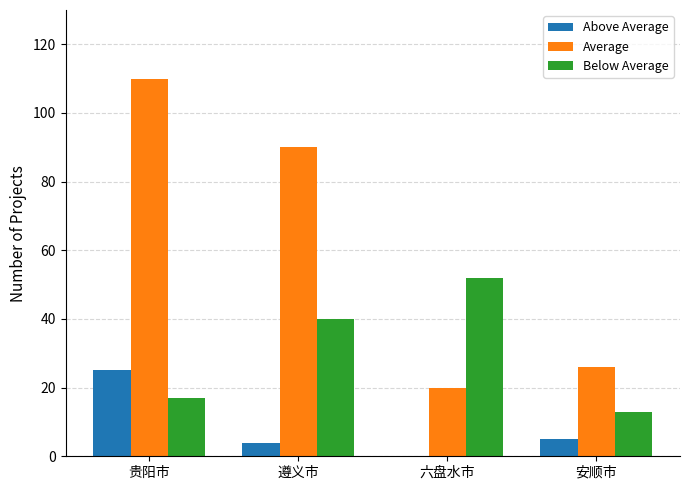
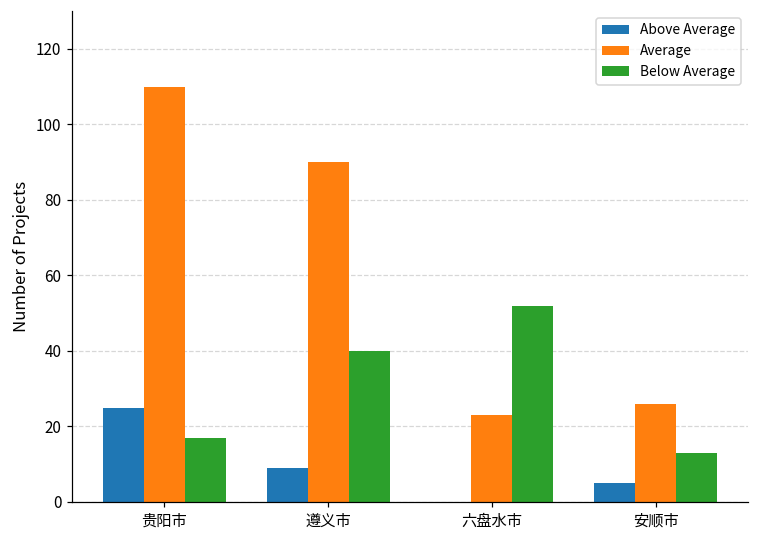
Above Average, 遵义市: 4 -> 9
Average, 六盘水市: 20 -> 23
